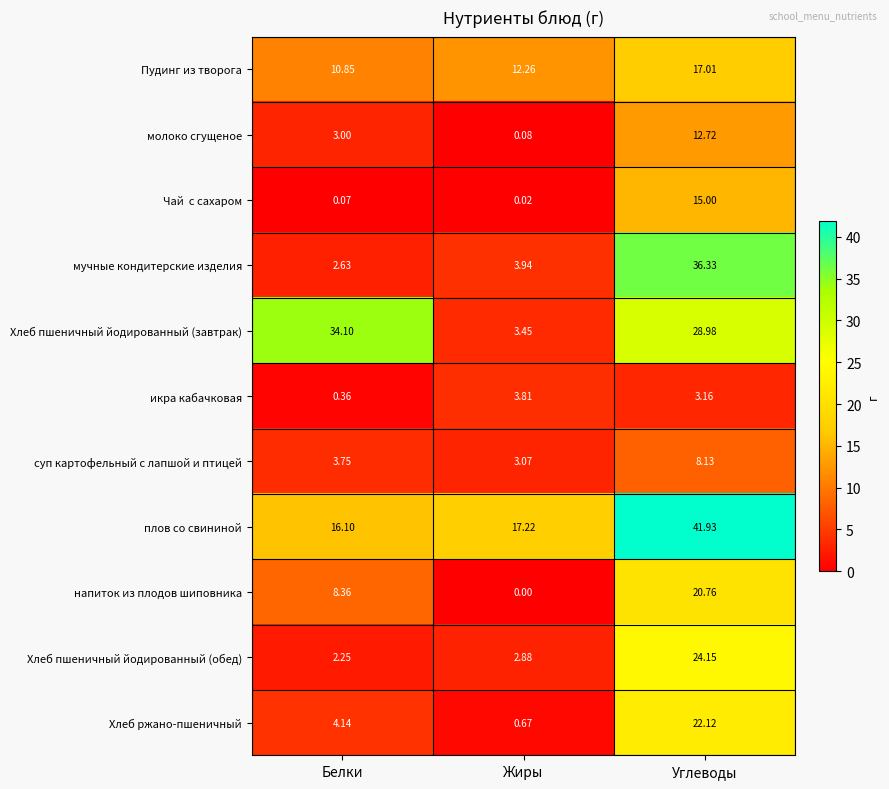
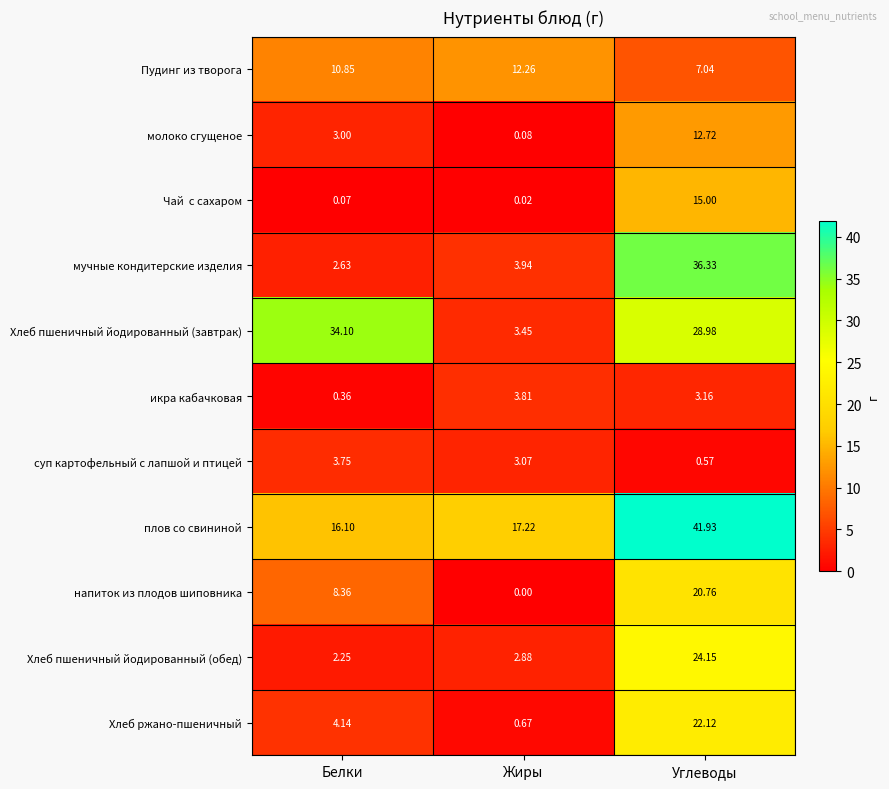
Пудинг из творога, Углеводы: 17.01 -> 7.04
суп картофельный с лапшой и птицей, Углеводы: 8.13 -> 0.57
